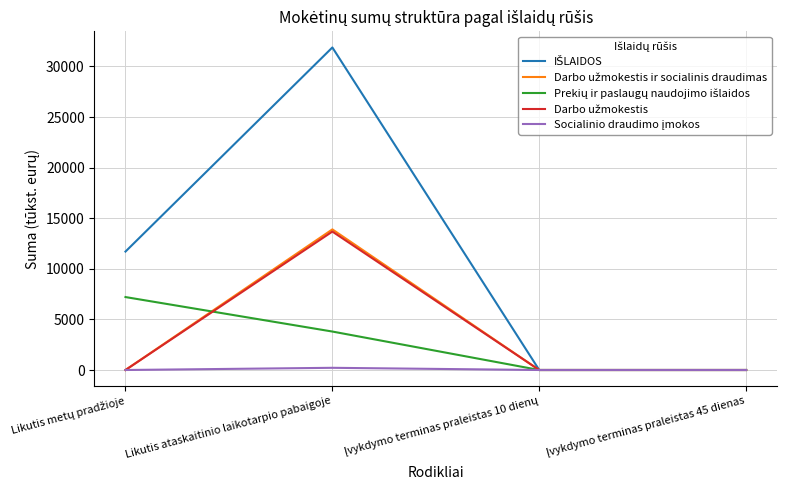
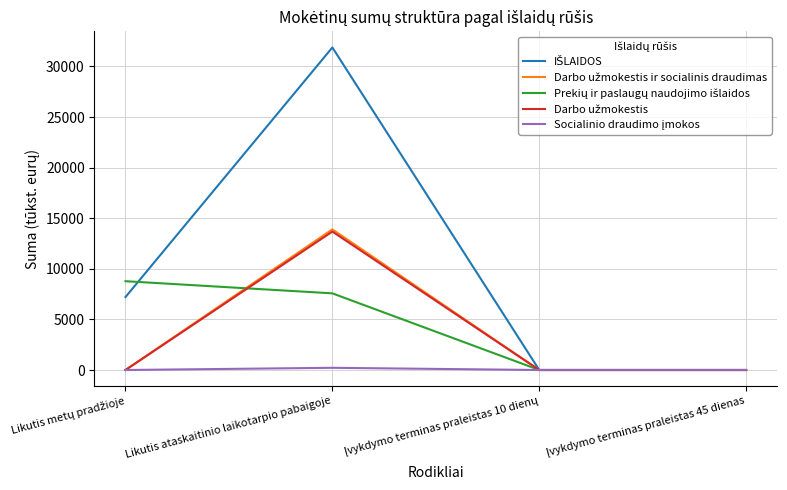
IŠLAIDOS, Likutis metų pradžioje: 11700 -> 7200
Prekių ir paslaugų naudojimo išlaidos, Likutis metų pradžioje: 7200 -> 8800
Prekių ir paslaugų naudojimo išlaidos, Likutis ataskaitinio laikotarpio pabaigoje: 3800 -> 7600
